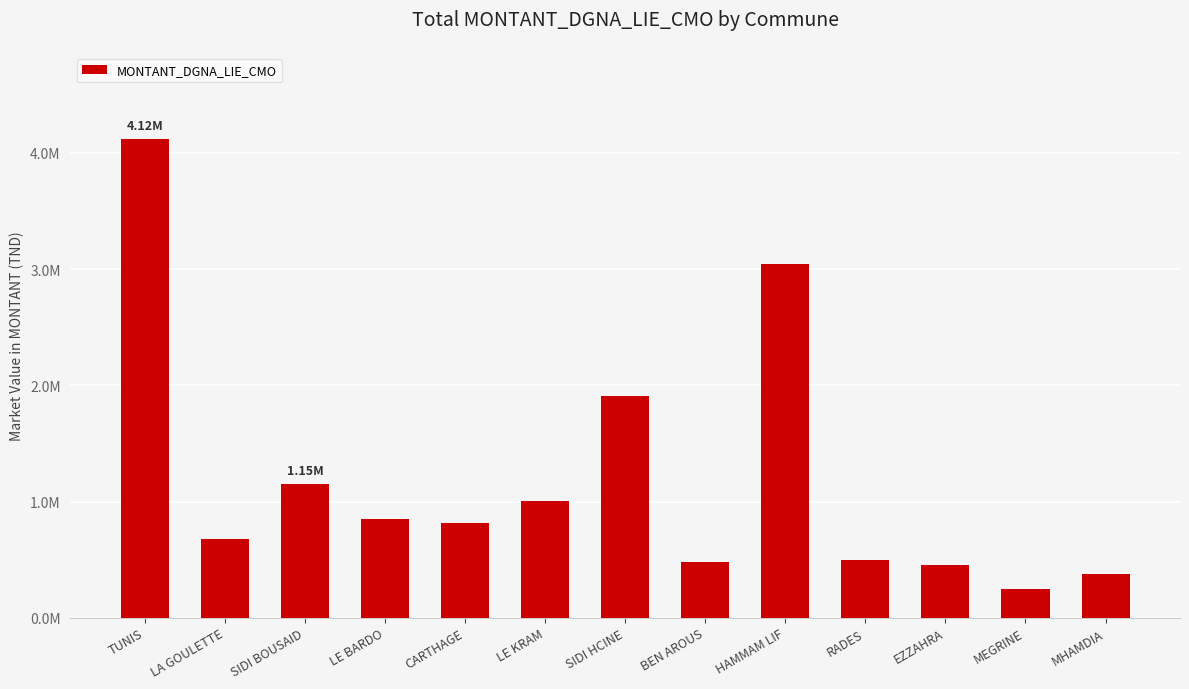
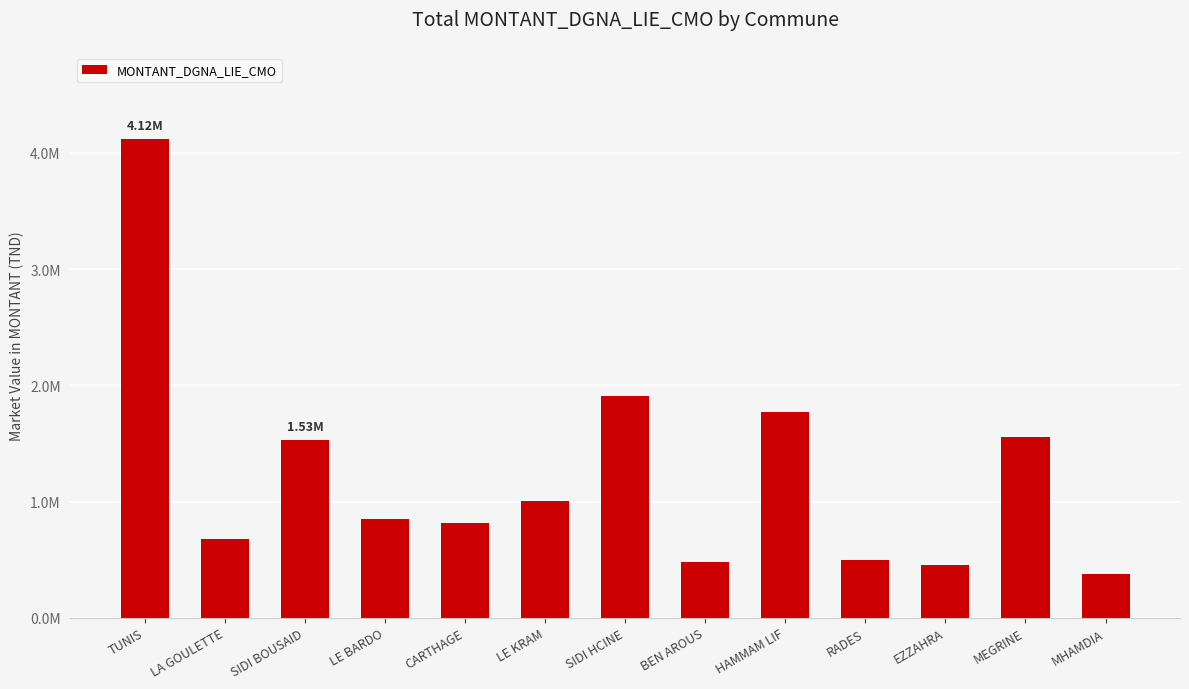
SIDI BOUSAID: 1.15M -> 1.53M
HAMMAM LIF: 3040000 -> 1770000
MEGRINE: 250000 -> 1560000
